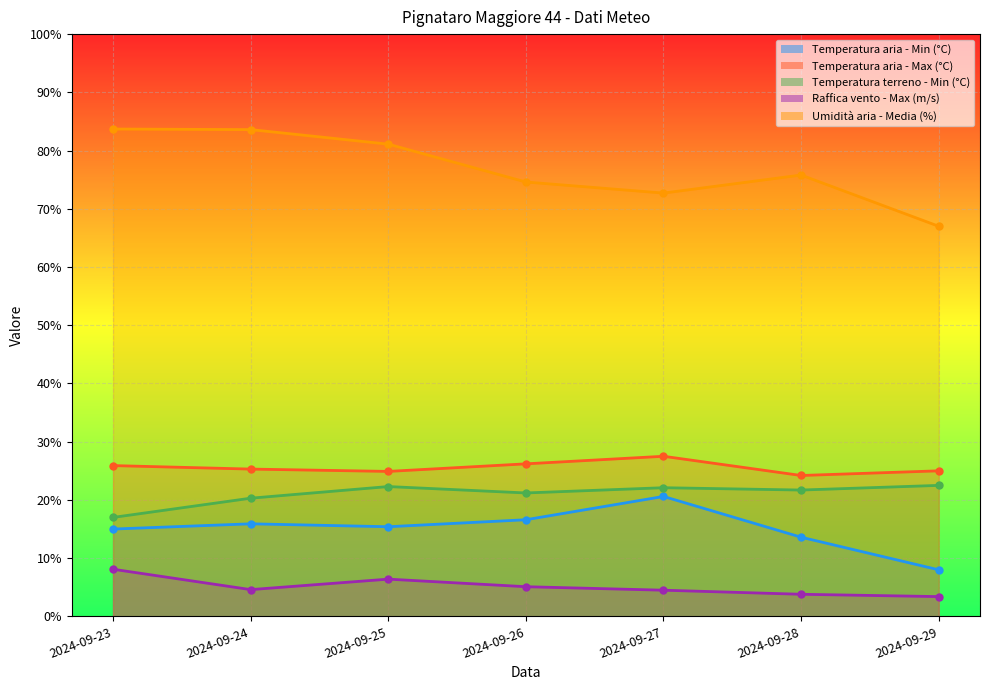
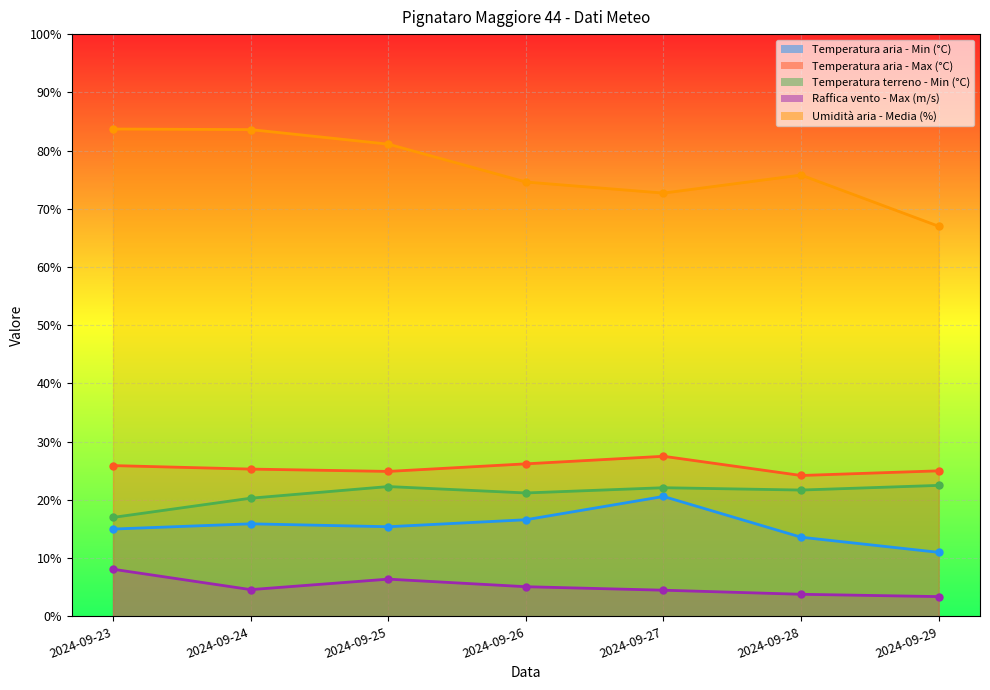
Temperatura aria - Min (°C), 2024-09-29: 8% -> 11%
